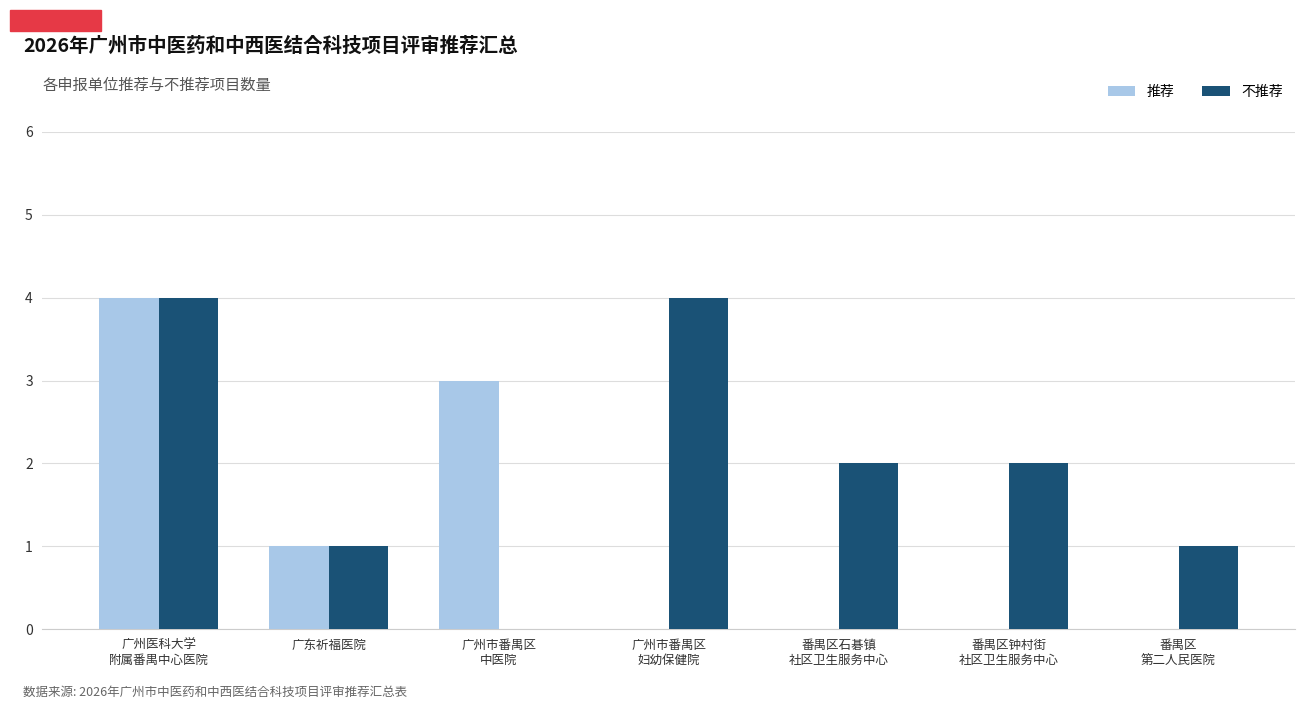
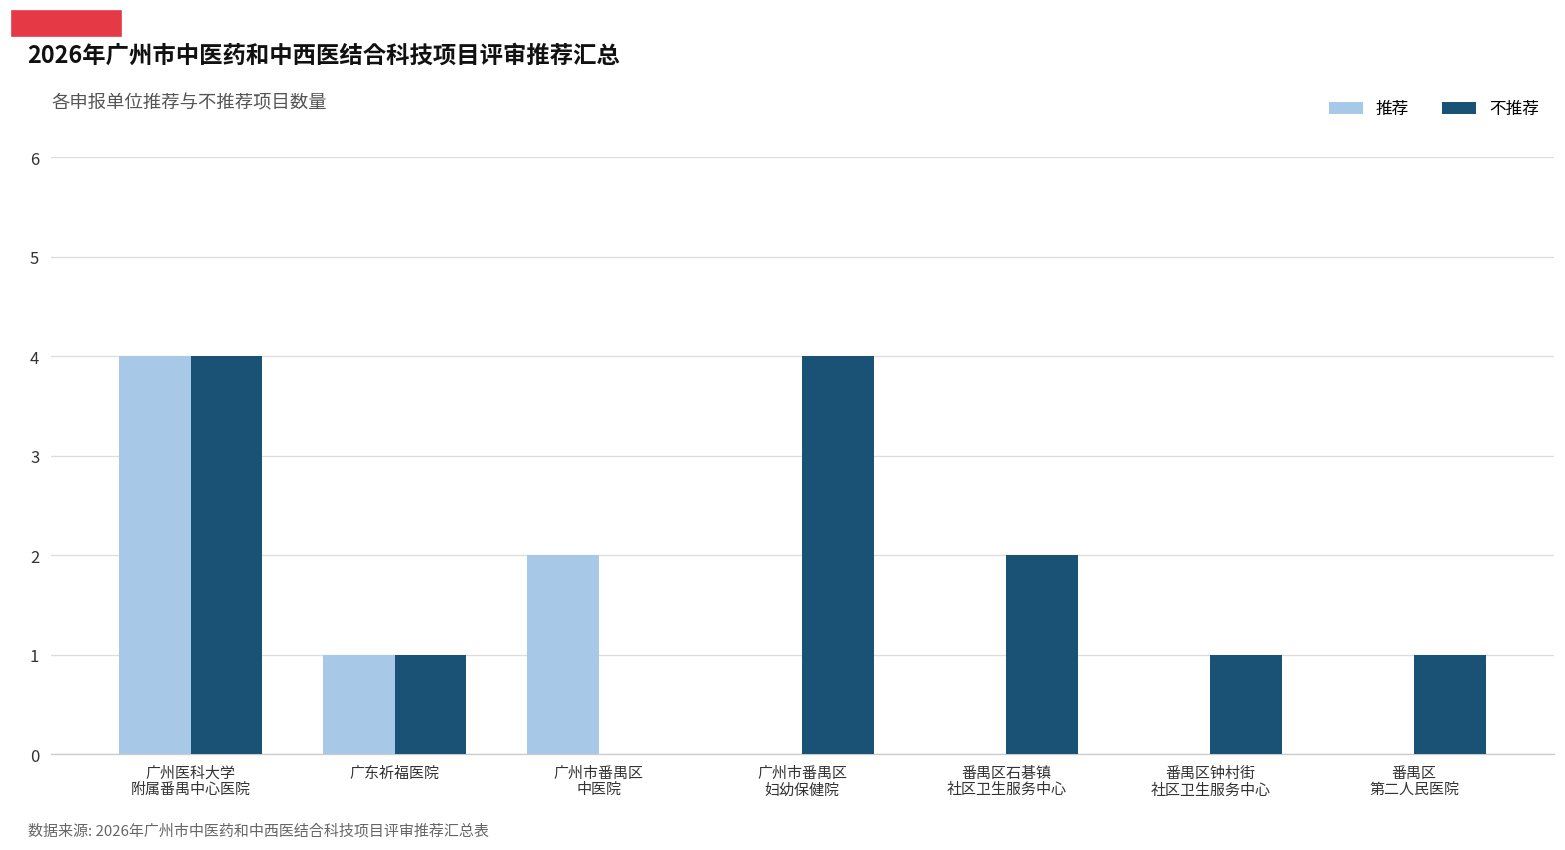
推荐, 广州市番禺区 中医院: 3 -> 2
不推荐, 番禺区钟村街 社区卫生服务中心: 2 -> 1
